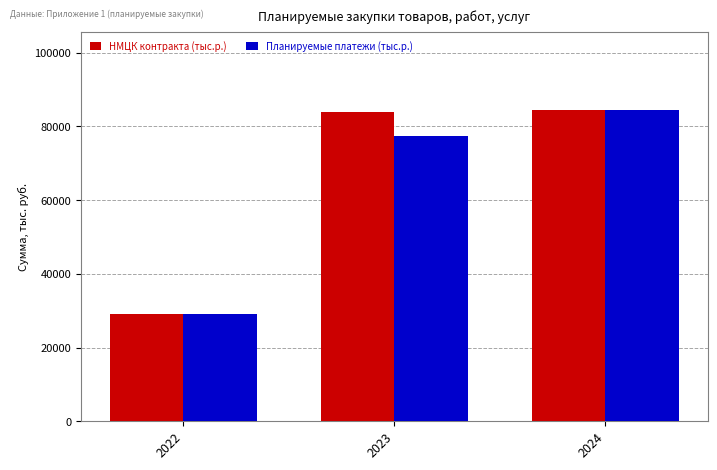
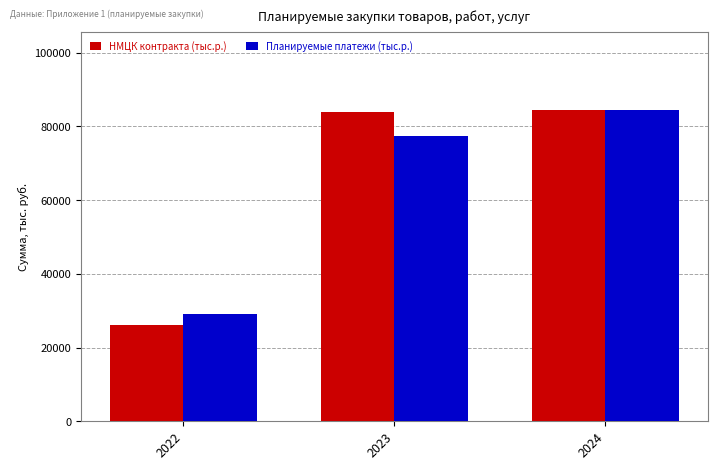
НМЦК контракта (тыс.р.), 2022: 29000 -> 26000
